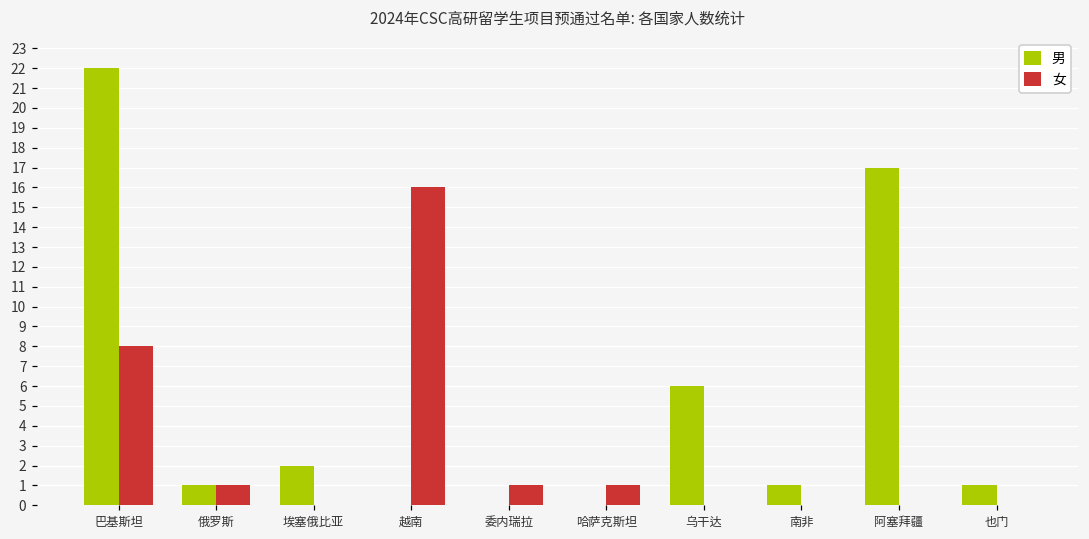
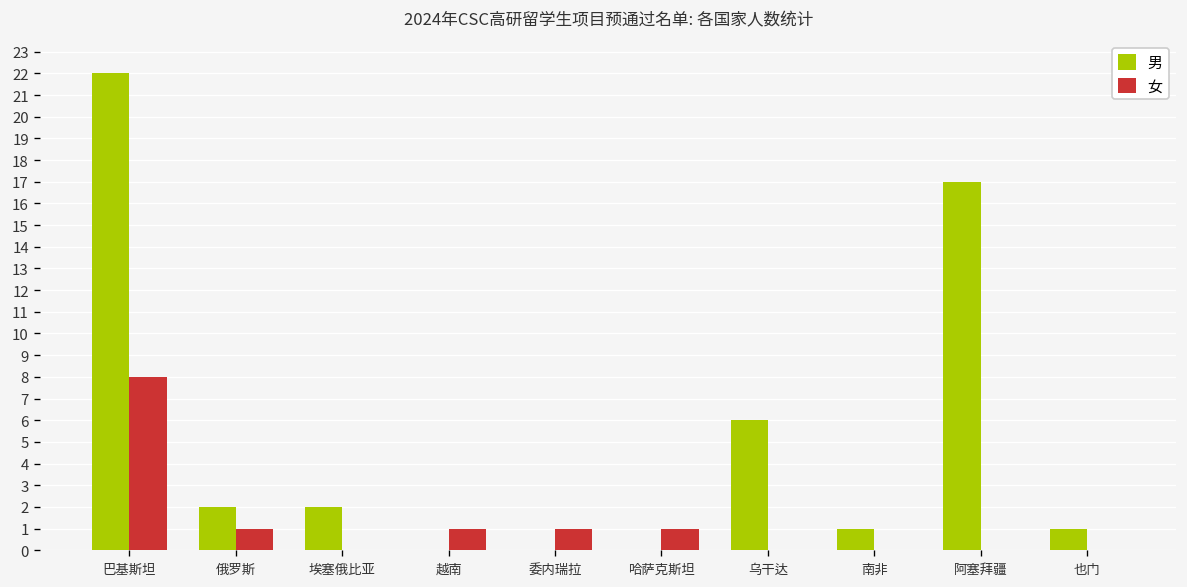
男, 俄罗斯: 1 -> 2
女, 越南: 16 -> 1
